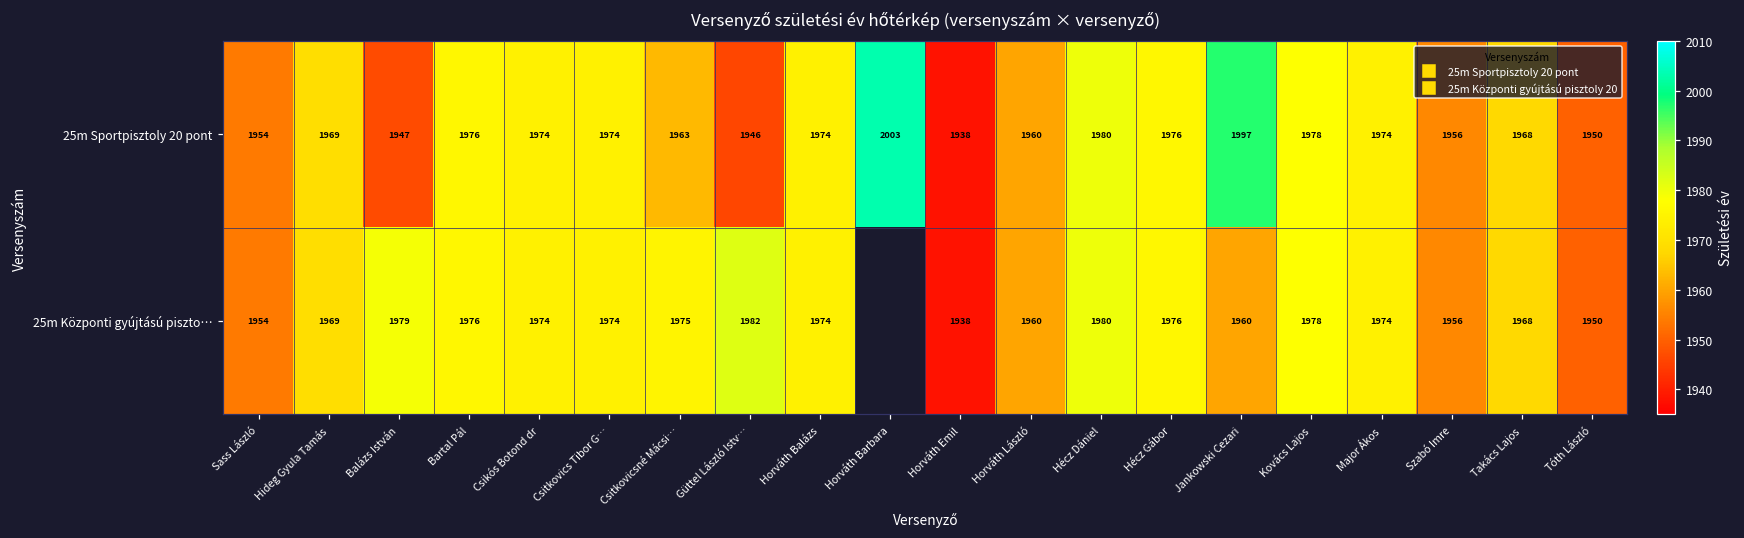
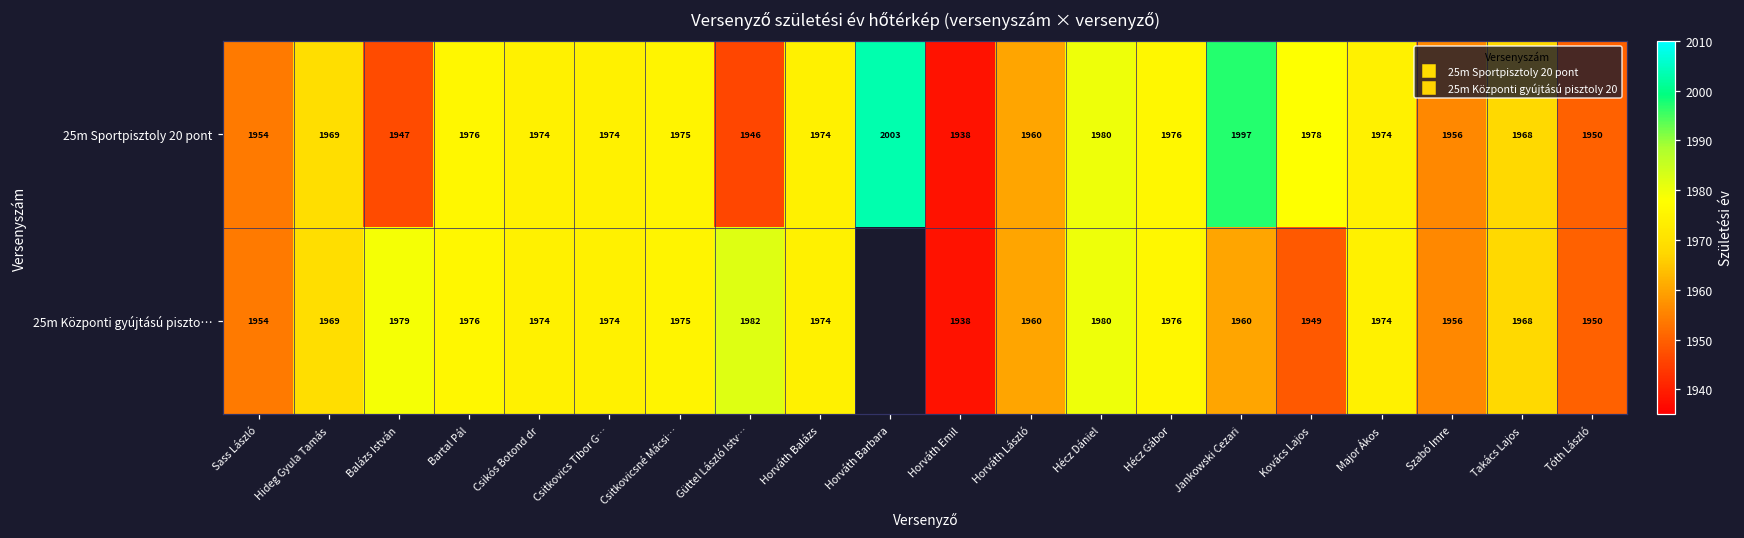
25m Sportpisztoly 20 pont, Csitkovicsné Mácsi…: 1963 -> 1975
25m Központi gyújtású piszto…, Kovács Lajos: 1978 -> 1949
